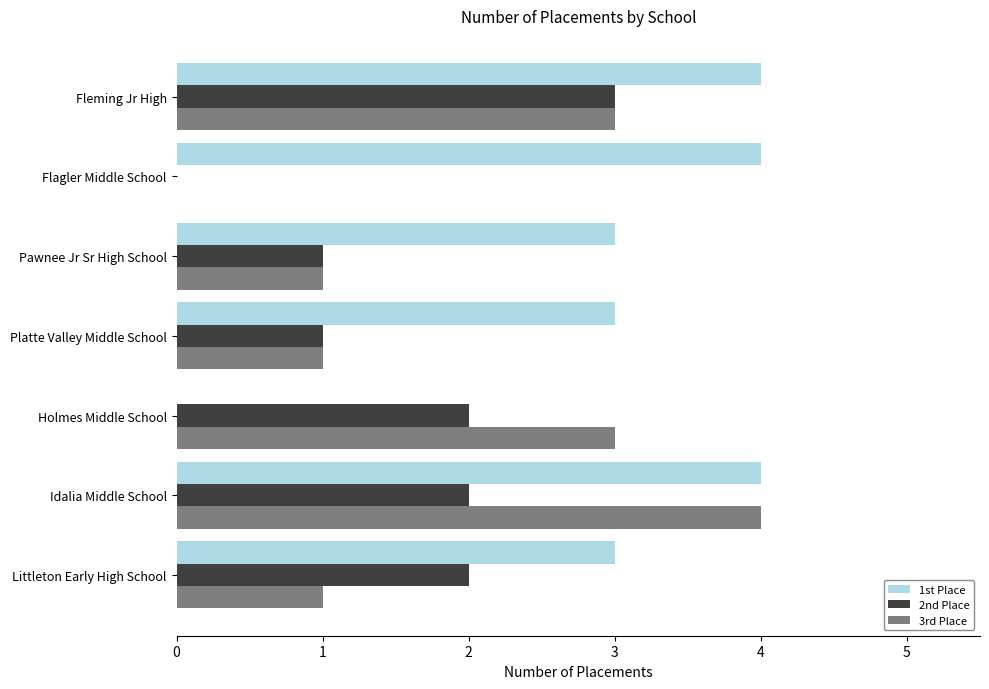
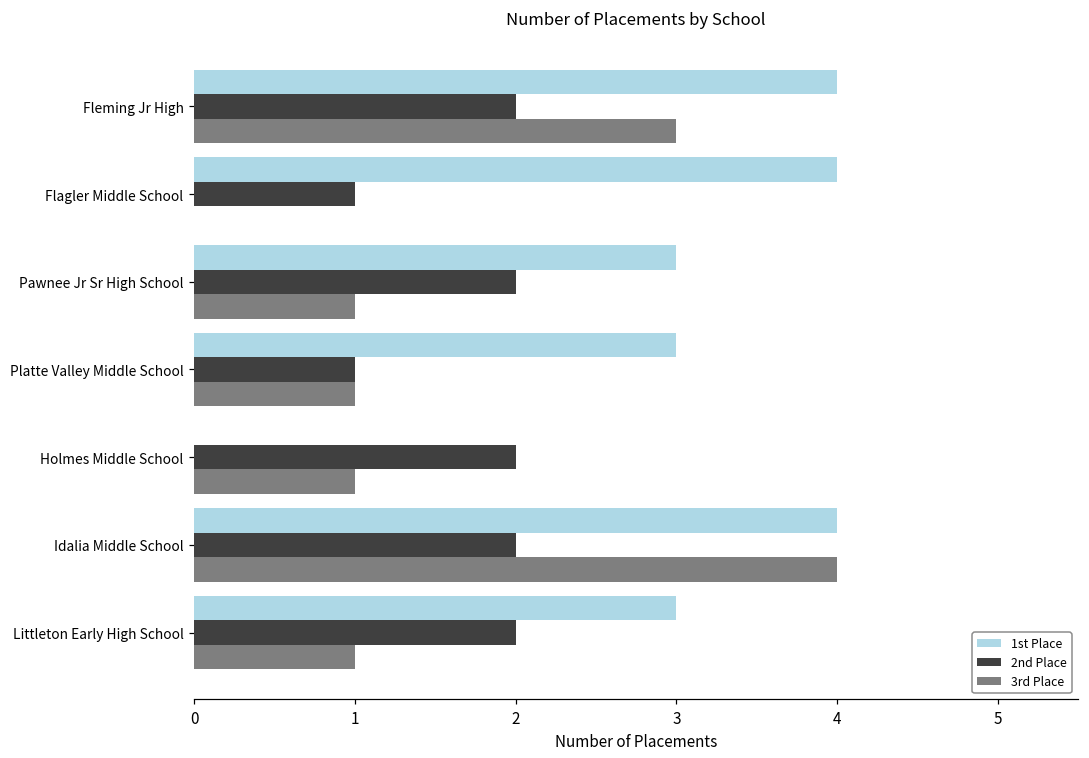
2nd Place, Fleming Jr High: 3 -> 2
2nd Place, Flagler Middle School: 0 -> 1
2nd Place, Pawnee Jr Sr High School: 1 -> 2
3rd Place, Holmes Middle School: 3 -> 1
